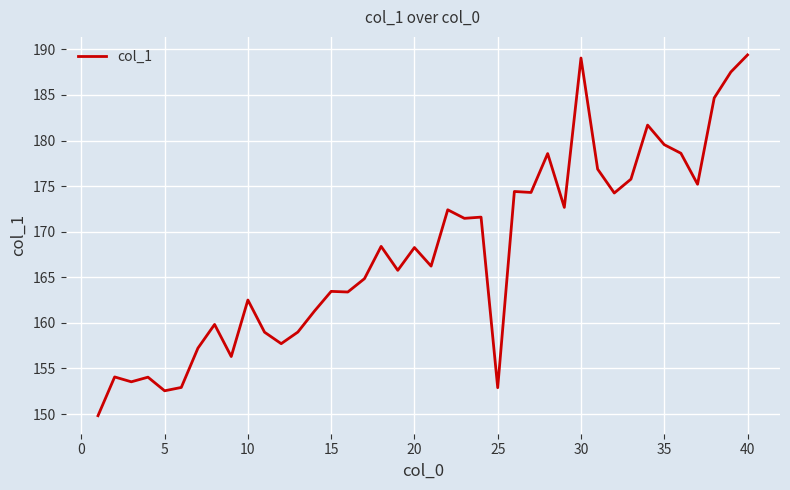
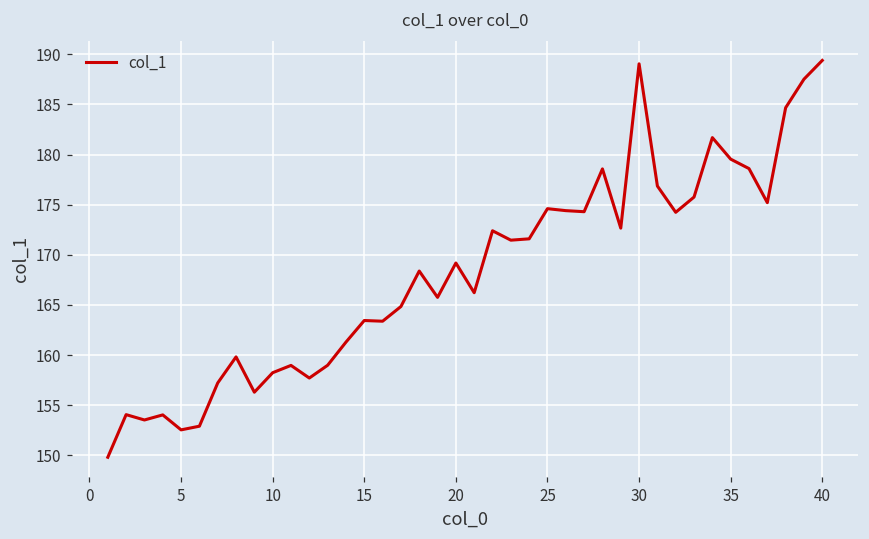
10: 163 -> 158
20: 168 -> 169
25: 153 -> 175
